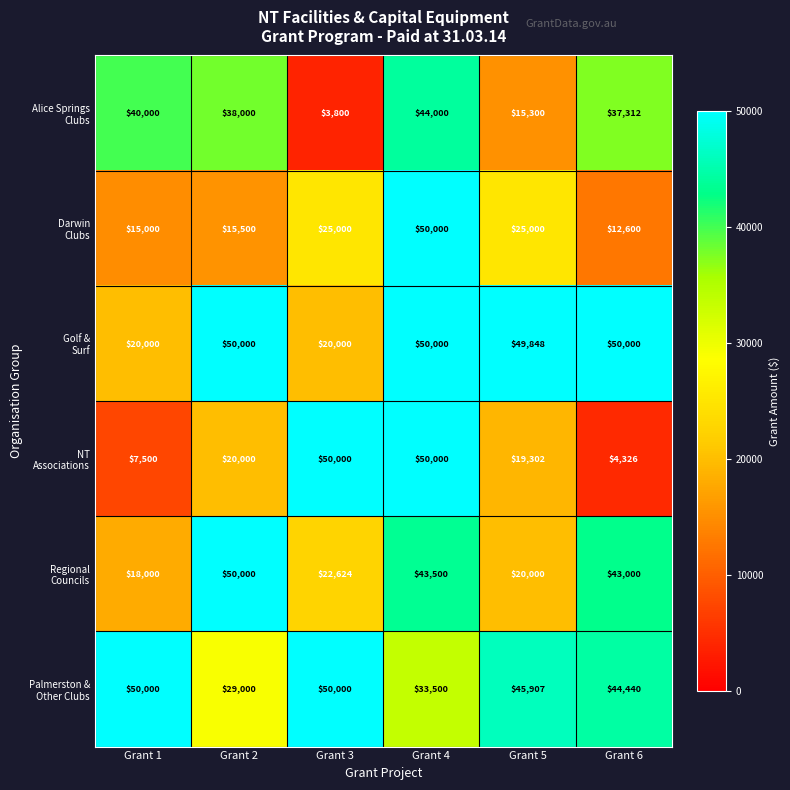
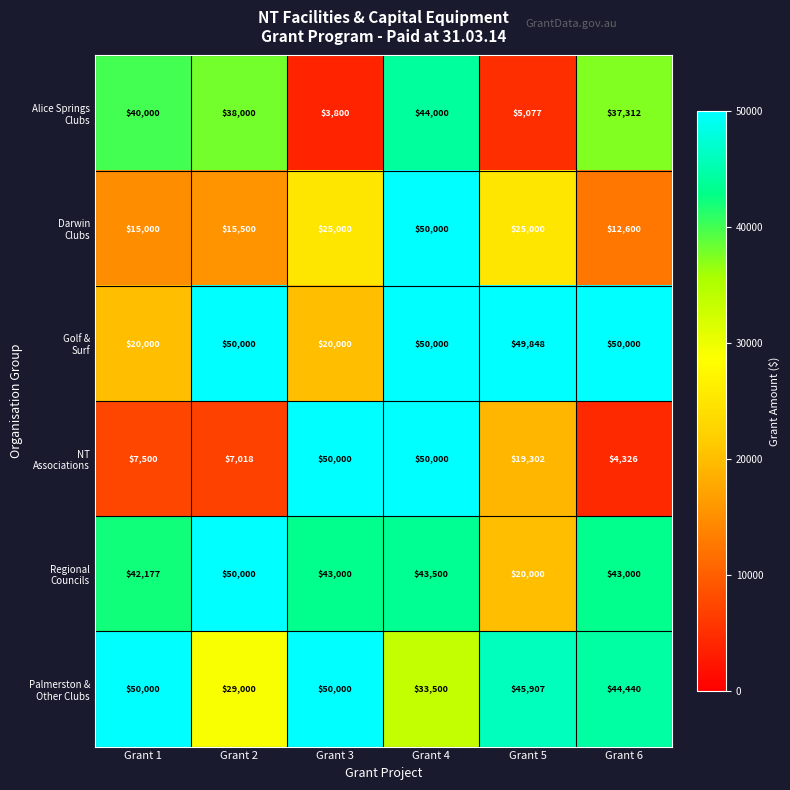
Alice Springs Clubs, Grant 5: $15,300 -> $5,077
NT Associations, Grant 2: $20,000 -> $7,018
Regional Councils, Grant 1: $18,000 -> $42,177
Regional Councils, Grant 3: $22,624 -> $43,000
